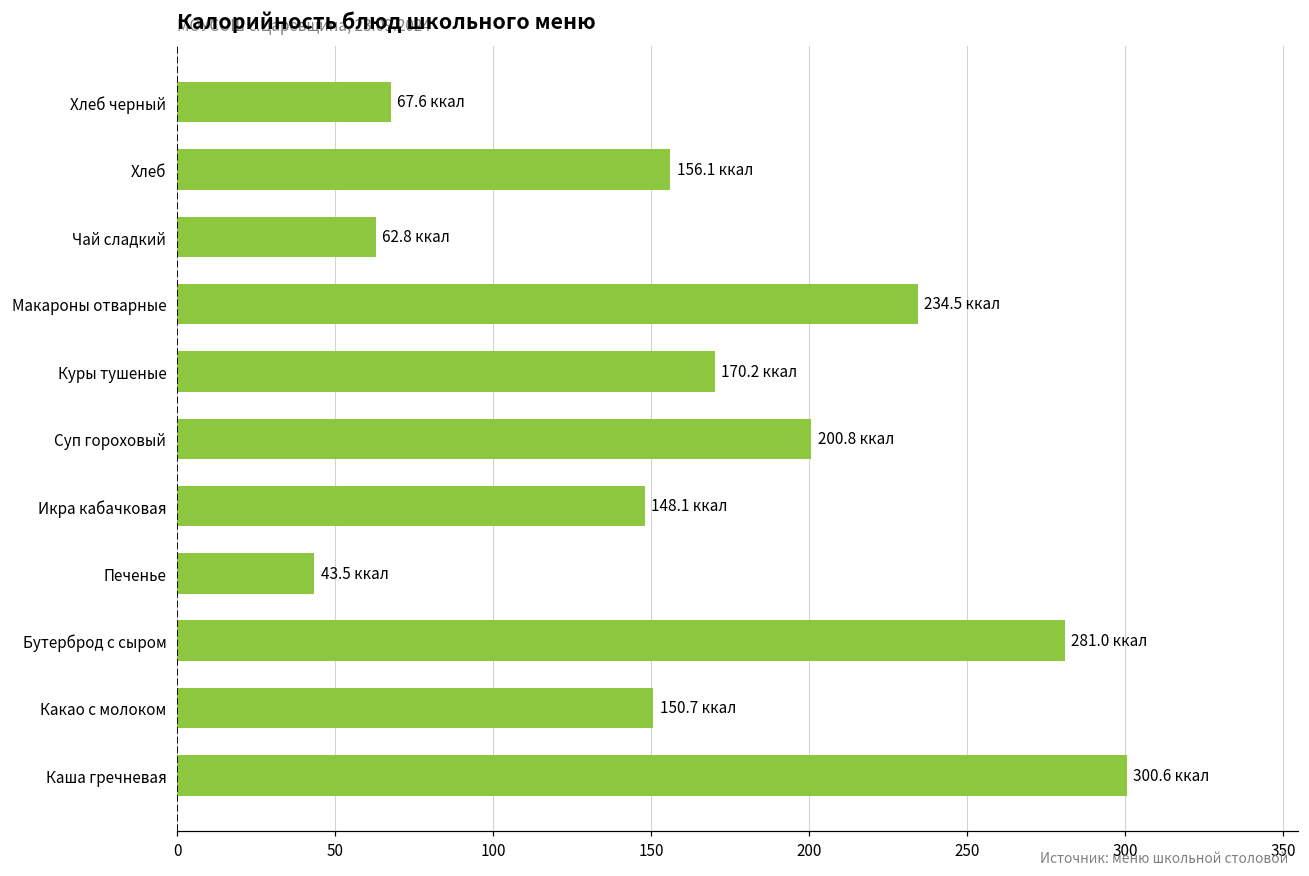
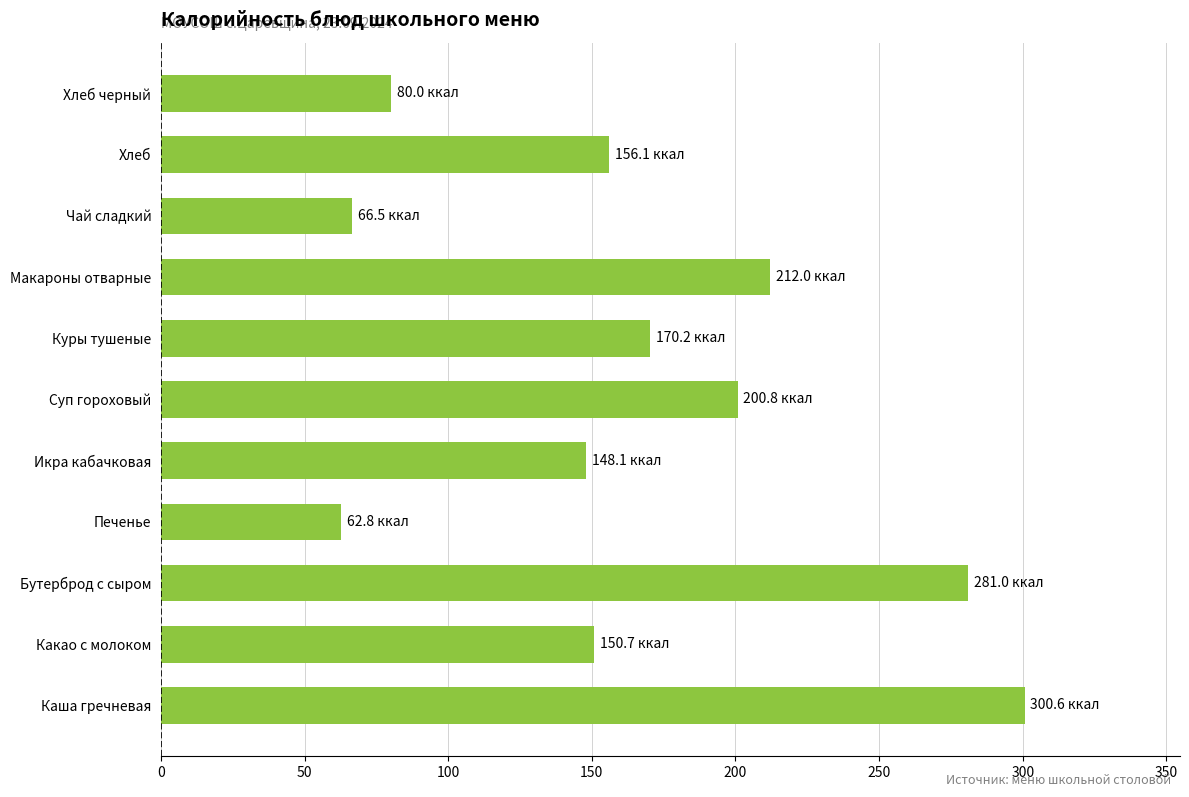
Хлеб черный: 67.6 -> 80.0
Чай сладкий: 62.8 -> 66.5
Макароны отварные: 234.5 -> 212.0
Печенье: 43.5 -> 62.8
